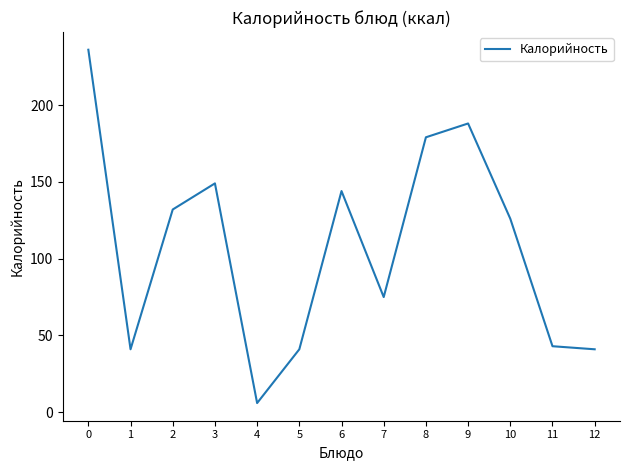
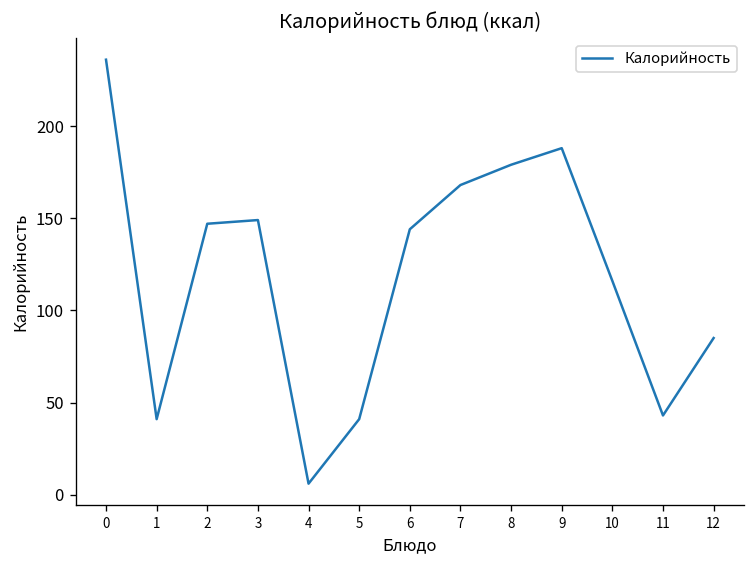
2: 132 -> 147
7: 75 -> 168
10: 126 -> 116
12: 41 -> 85
